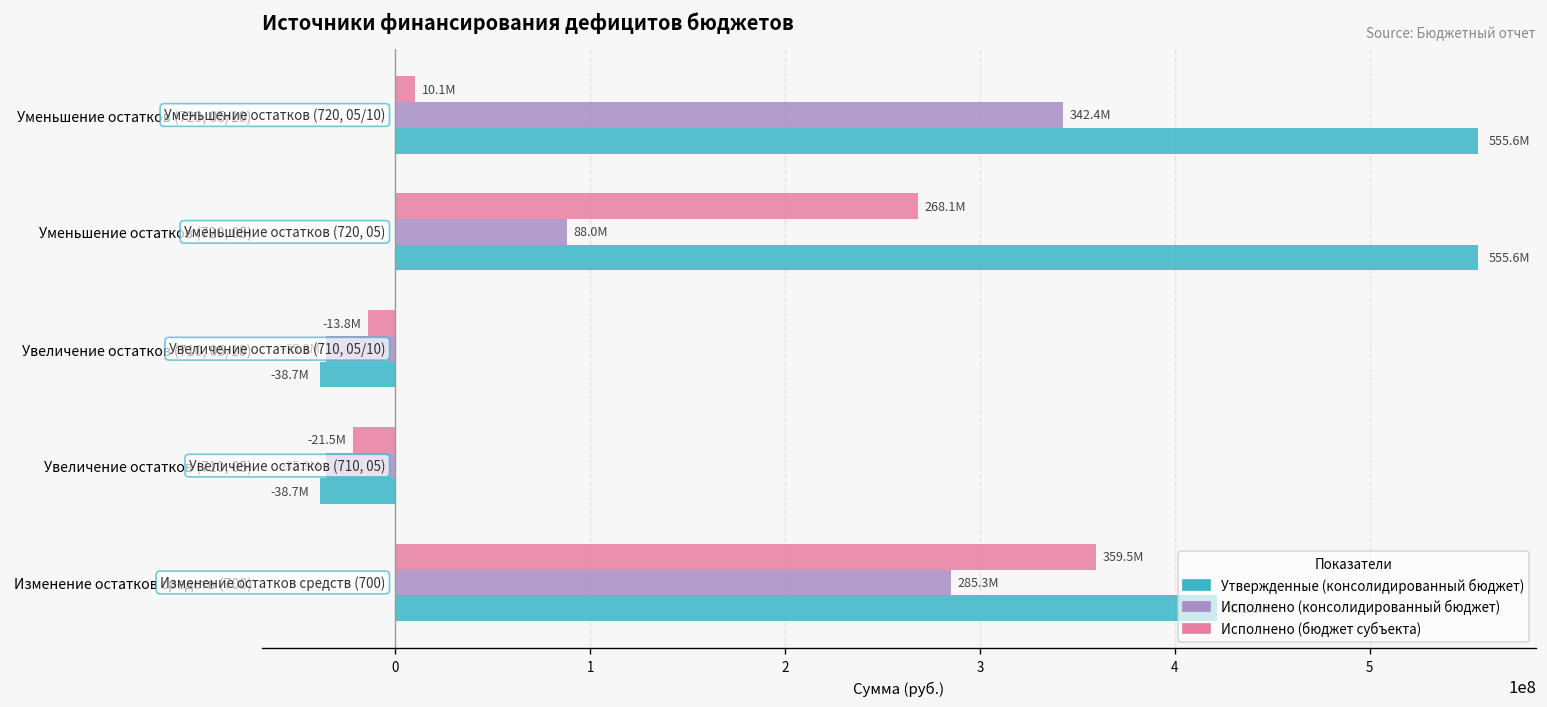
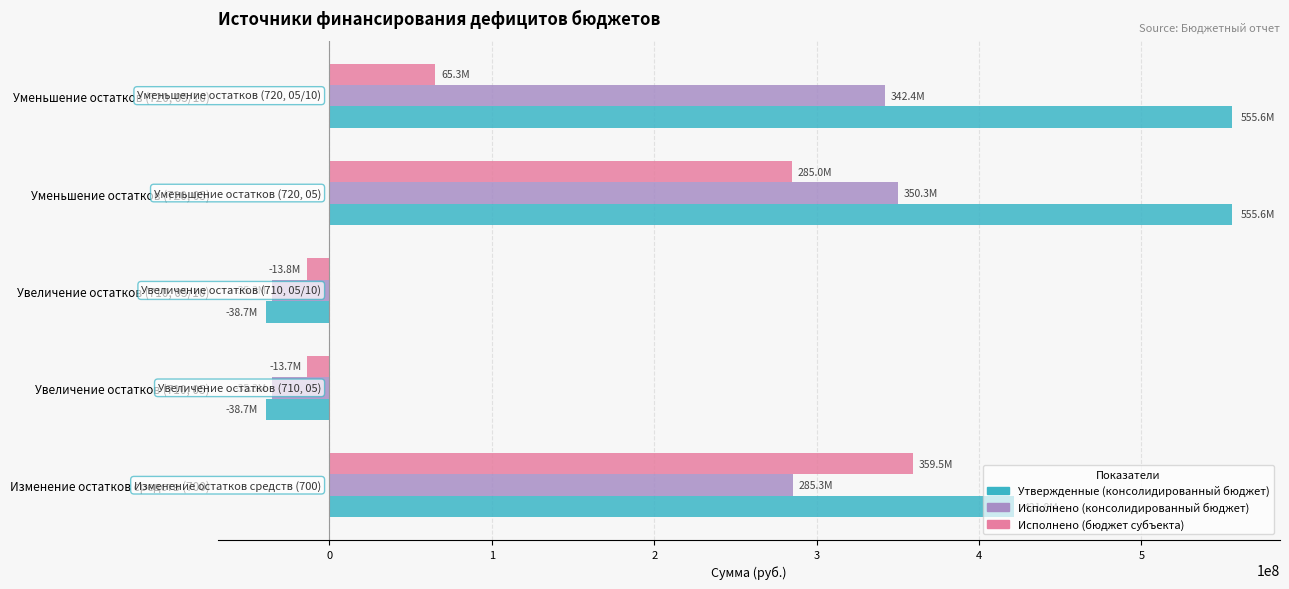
Исполнено (бюджет субъекта), Уменьшение остатков (720, 05/10): 10.1M -> 65.3M
Исполнено (бюджет субъекта), Уменьшение остатков (720, 05): 268.1M -> 285.0M
Исполнено (консолидированный бюджет), Уменьшение остатков (720, 05): 88.0M -> 350.3M
Исполнено (бюджет субъекта), Увеличение остатков (710, 05): -21.5M -> -13.7M
